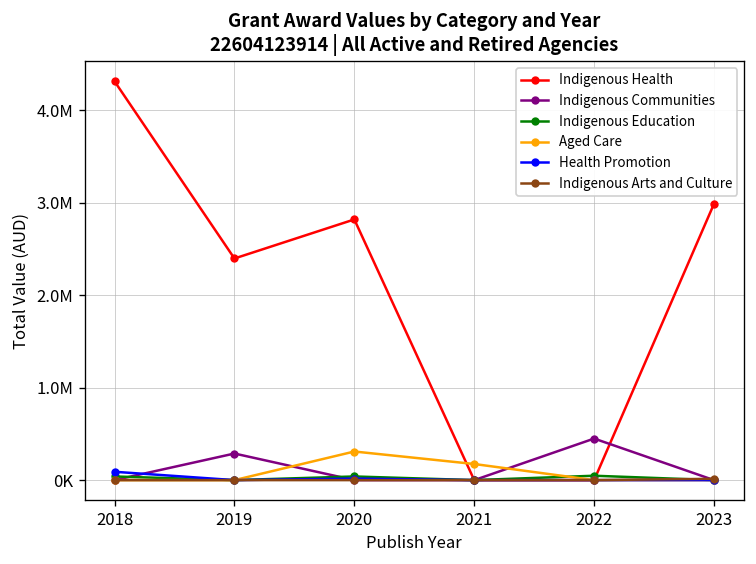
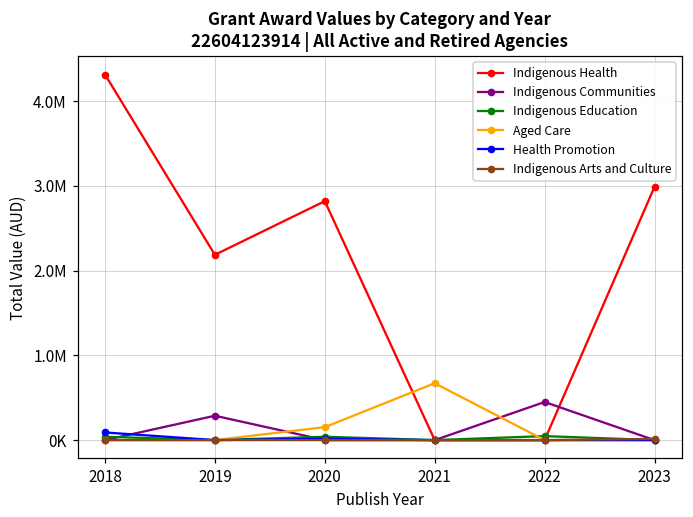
Indigenous Health, 2019: 2400000 -> 2200000
Aged Care, 2020: 300000 -> 200000
Aged Care, 2021: 200000 -> 700000
